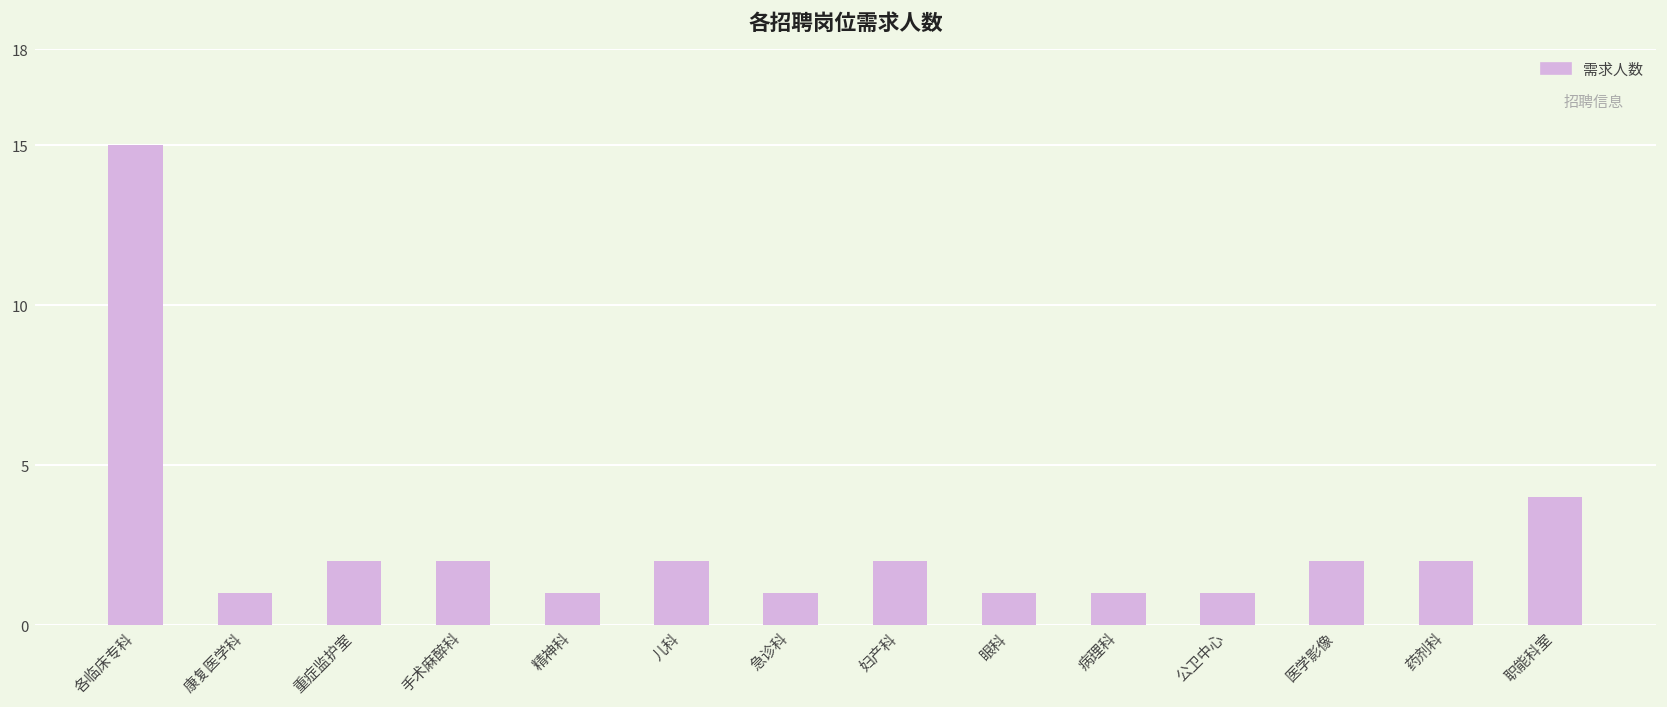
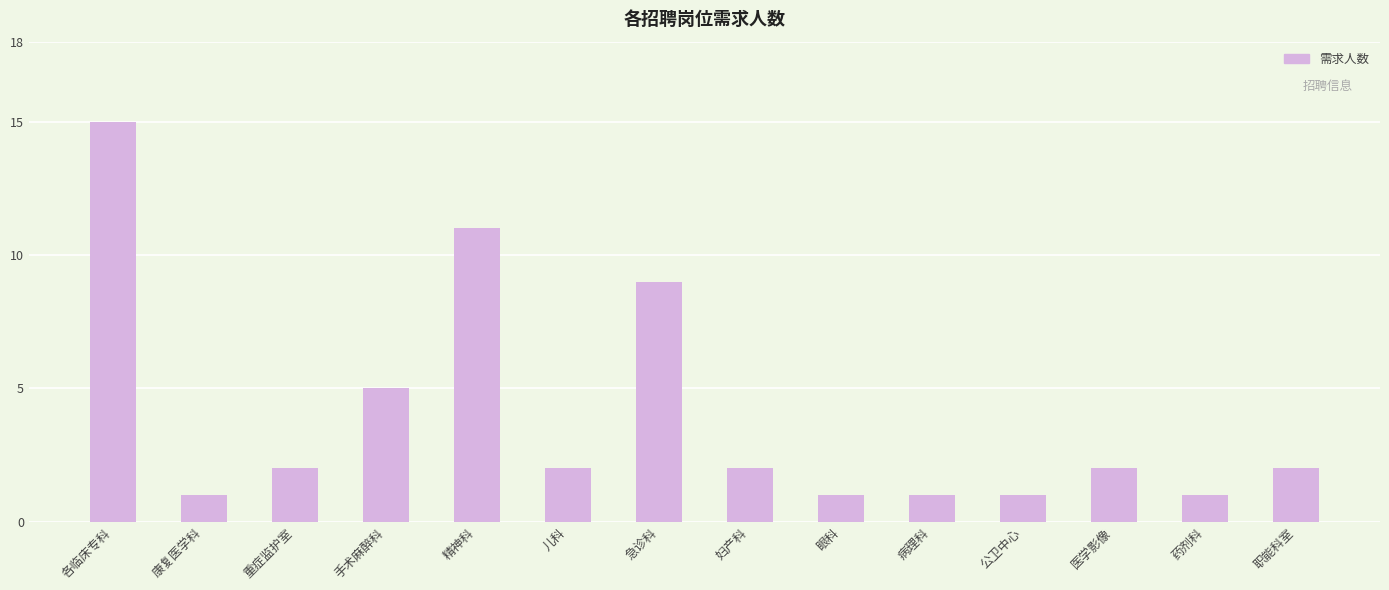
手术麻醉科: 2 -> 5
精神科: 1 -> 11
急诊科: 1 -> 9
药剂科: 2 -> 1
职能科室: 4 -> 2
